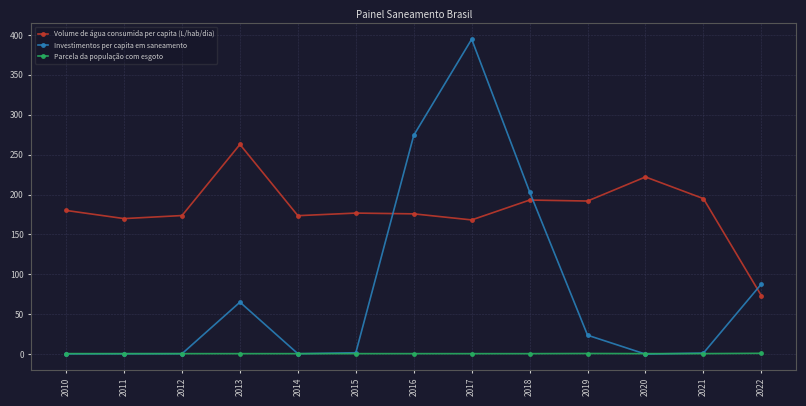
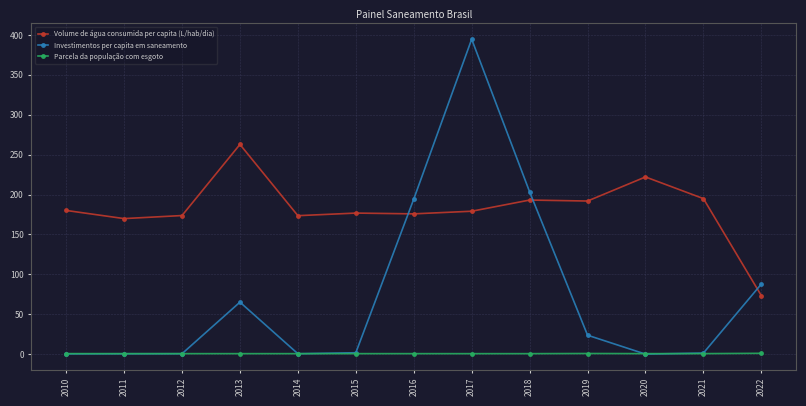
Investimentos per capita em saneamento, 2016: 270 -> 190
Volume de água consumida per capita (L/hab/dia), 2017: 170 -> 180
